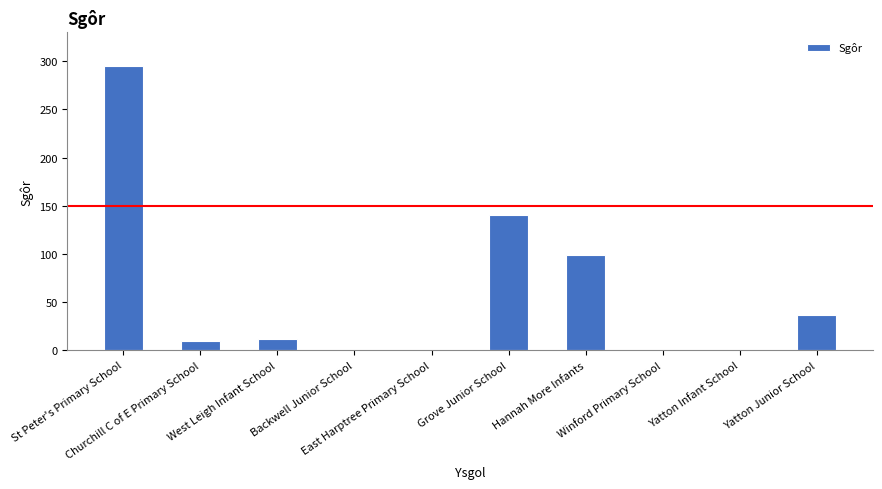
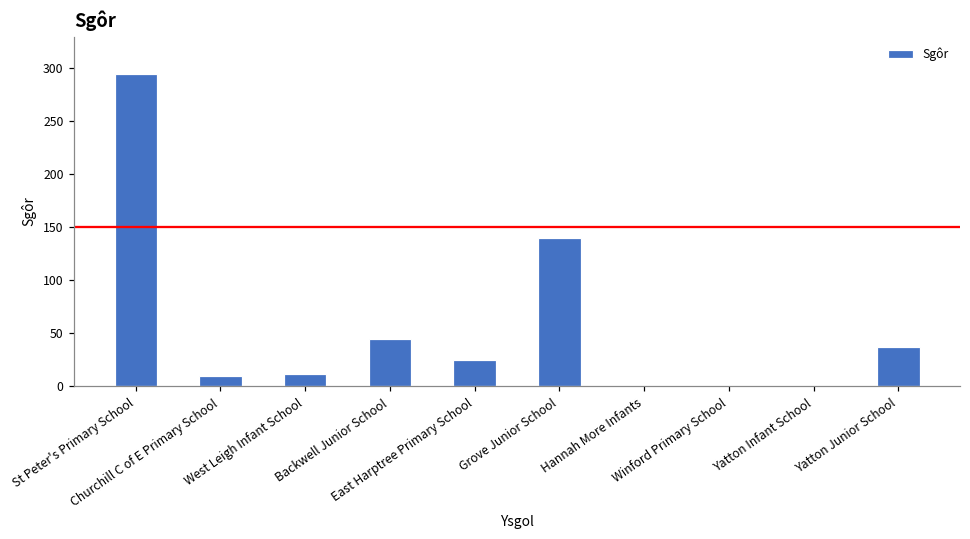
Backwell Junior School: 0 -> 50
East Harptree Primary School: 0 -> 30
Hannah More Infants: 100 -> 0
